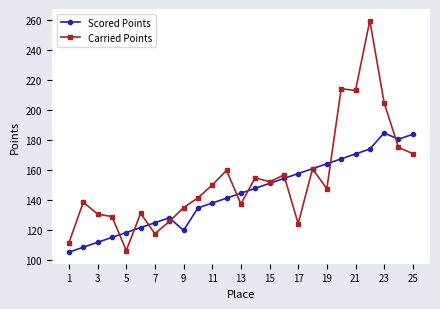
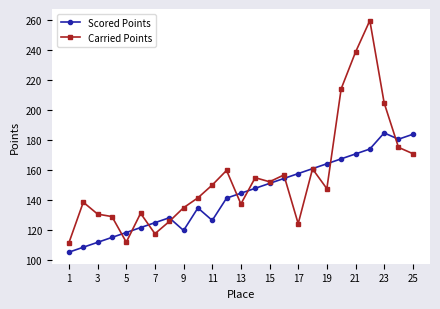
Carried Points, 5: 106 -> 112
Scored Points, 11: 138 -> 126
Carried Points, 21: 213 -> 238
